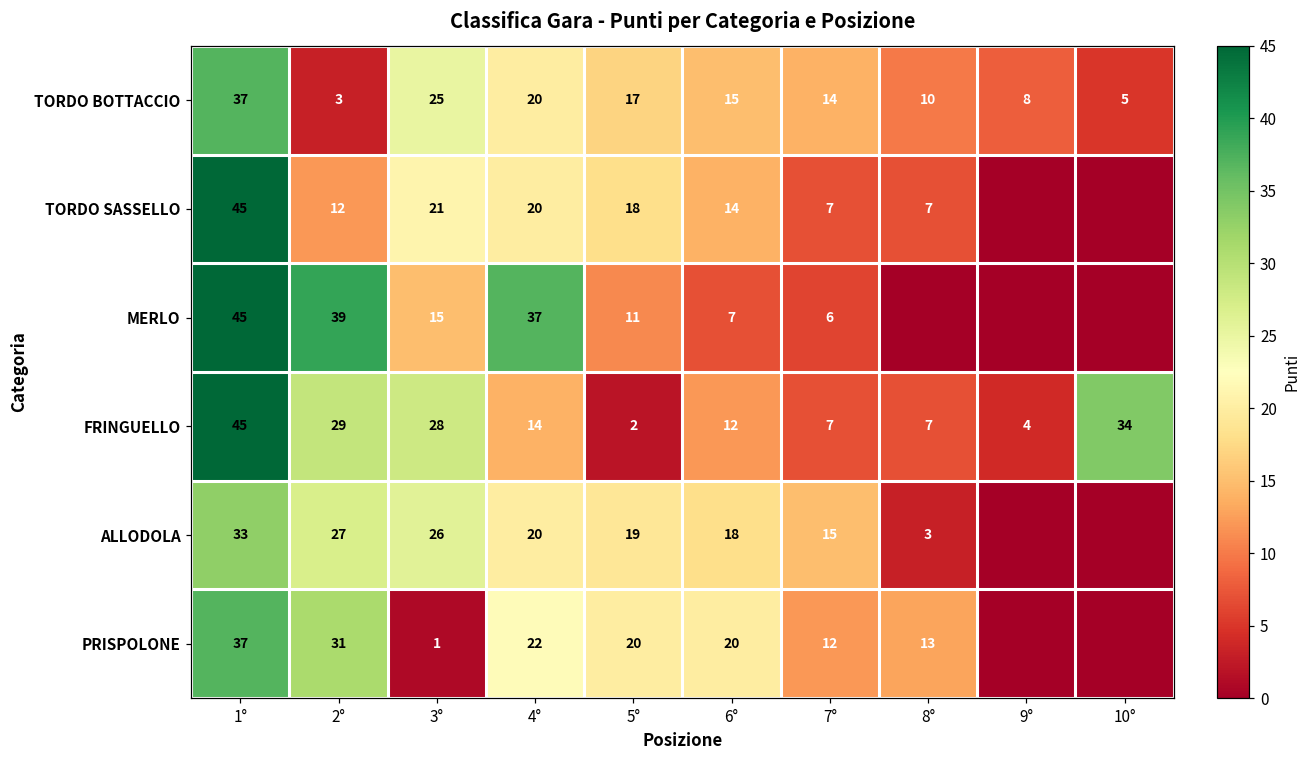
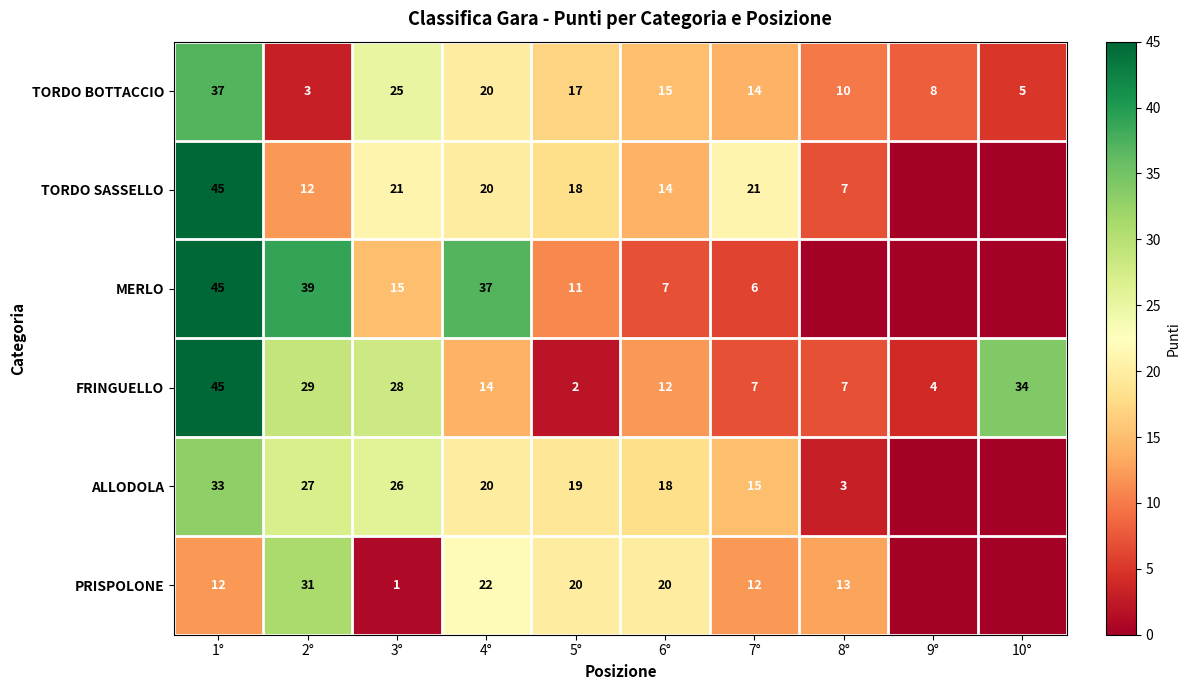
TORDO SASSELLO, 7°: 7 -> 21
PRISPOLONE, 1°: 37 -> 12
